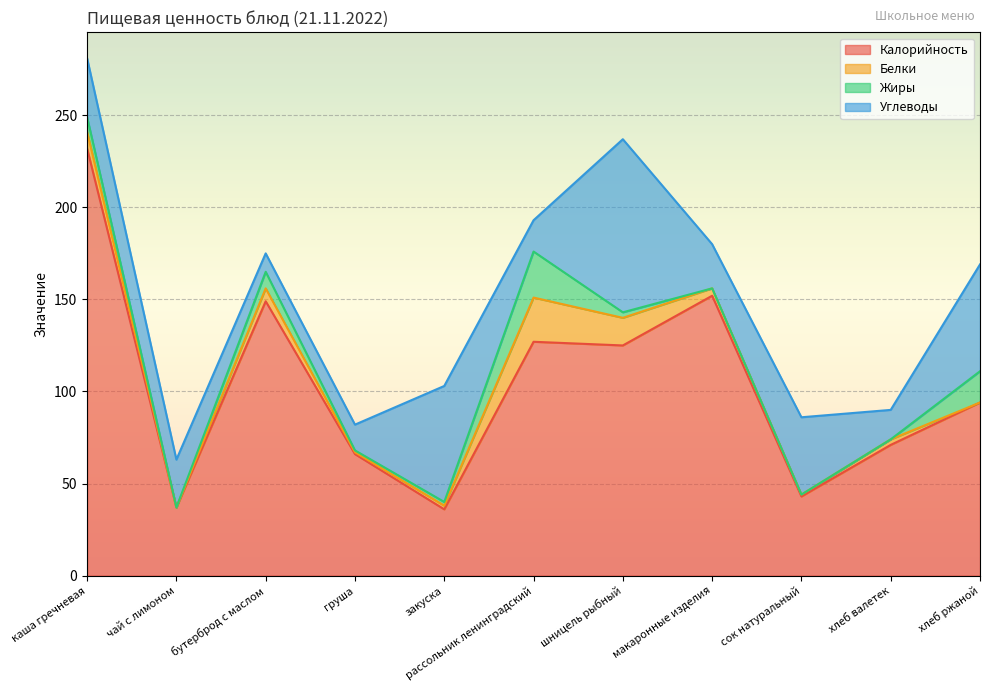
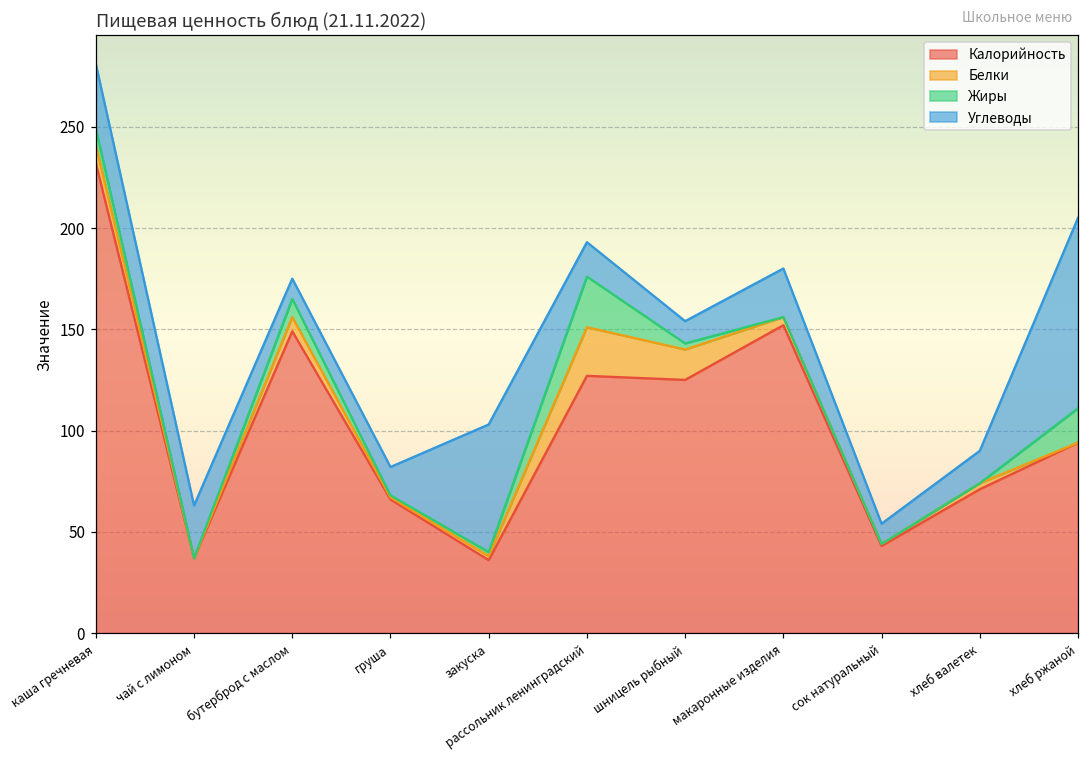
Углеводы, шницель рыбный: 94 -> 11
Углеводы, сок натуральный: 42 -> 10
Углеводы, хлеб ржаной: 58 -> 94
